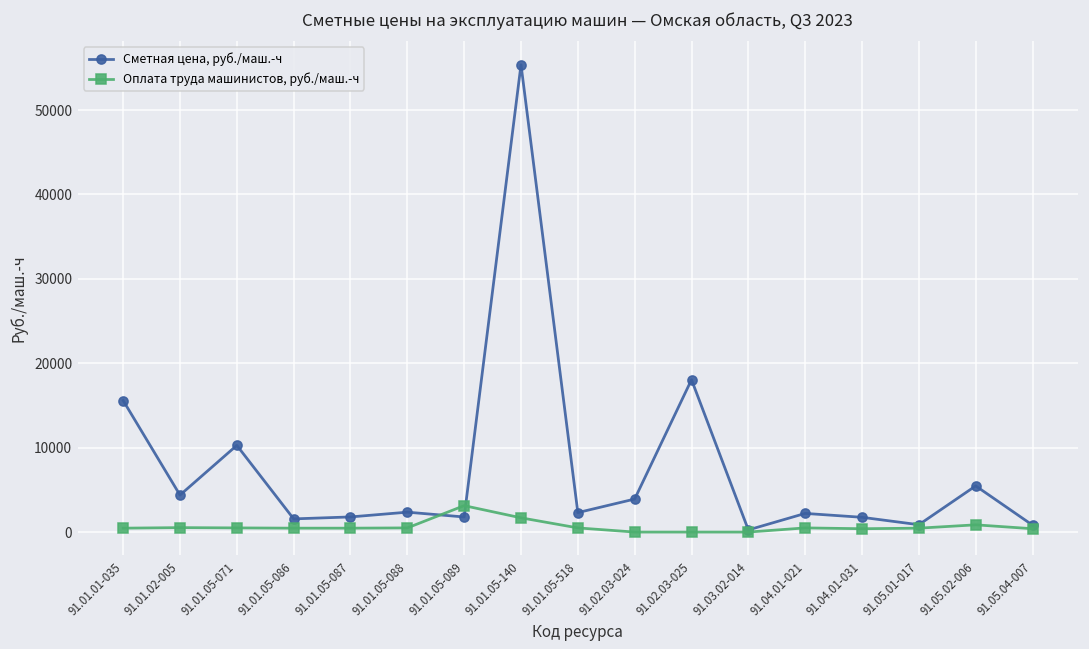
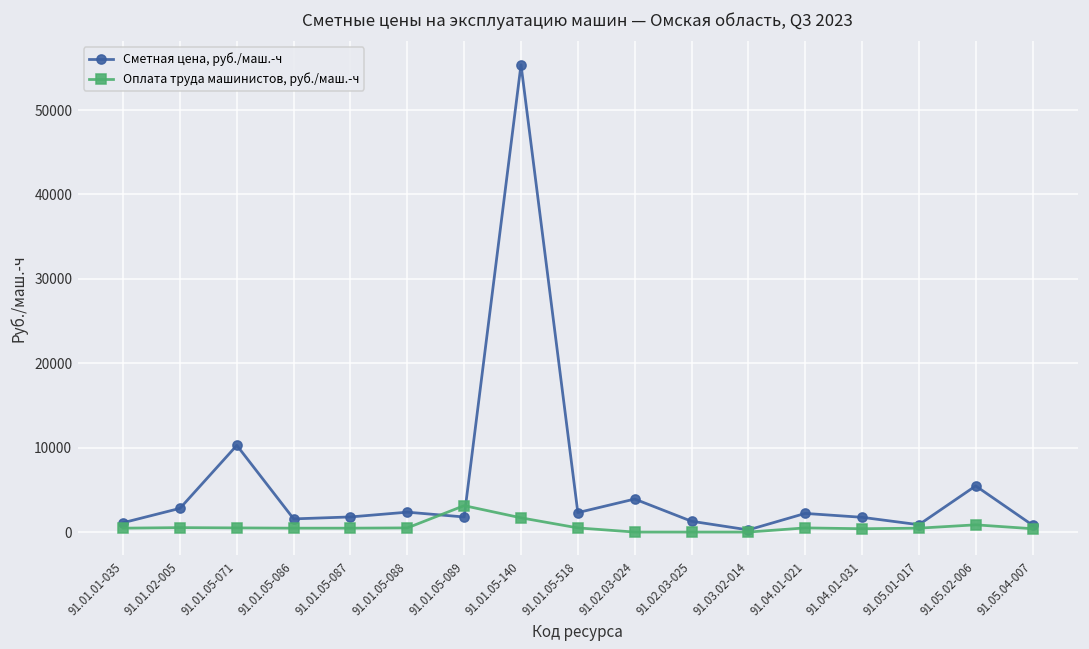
Сметная цена, руб./маш.-ч, 91.01.01-035: 16000 -> 1000
Сметная цена, руб./маш.-ч, 91.01.02-005: 4000 -> 3000
Сметная цена, руб./маш.-ч, 91.02.03-025: 18000 -> 1000
